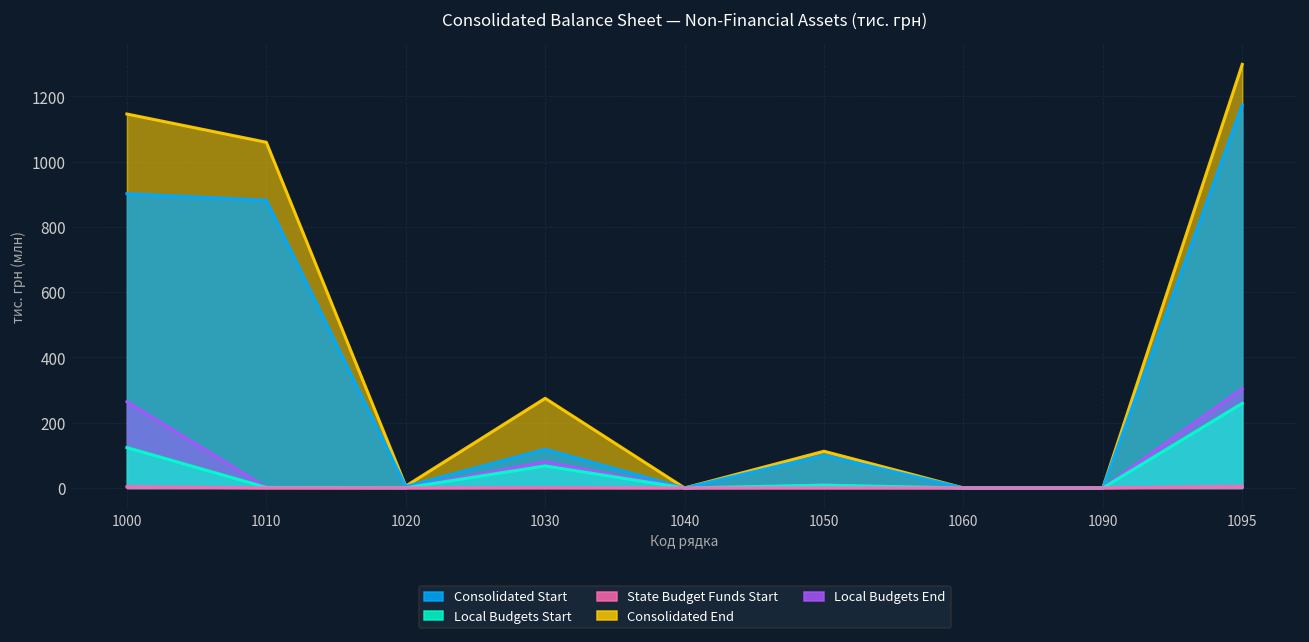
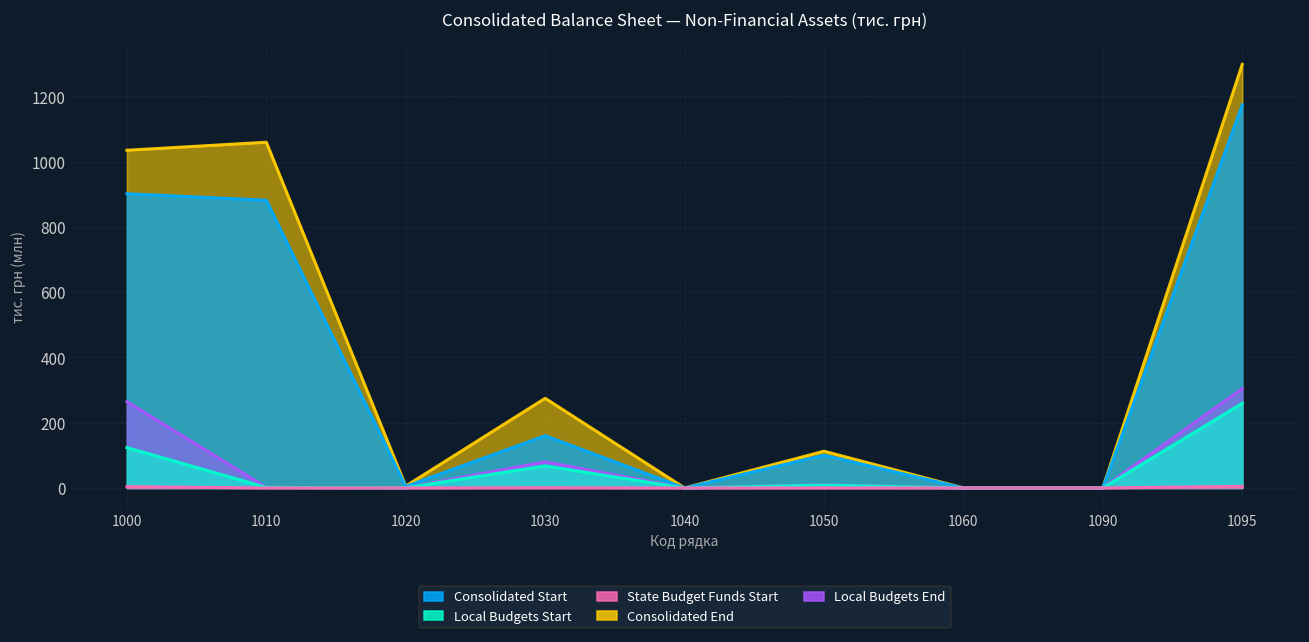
Consolidated End, 1000: 1150 -> 1040
Consolidated Start, 1030: 120 -> 160
